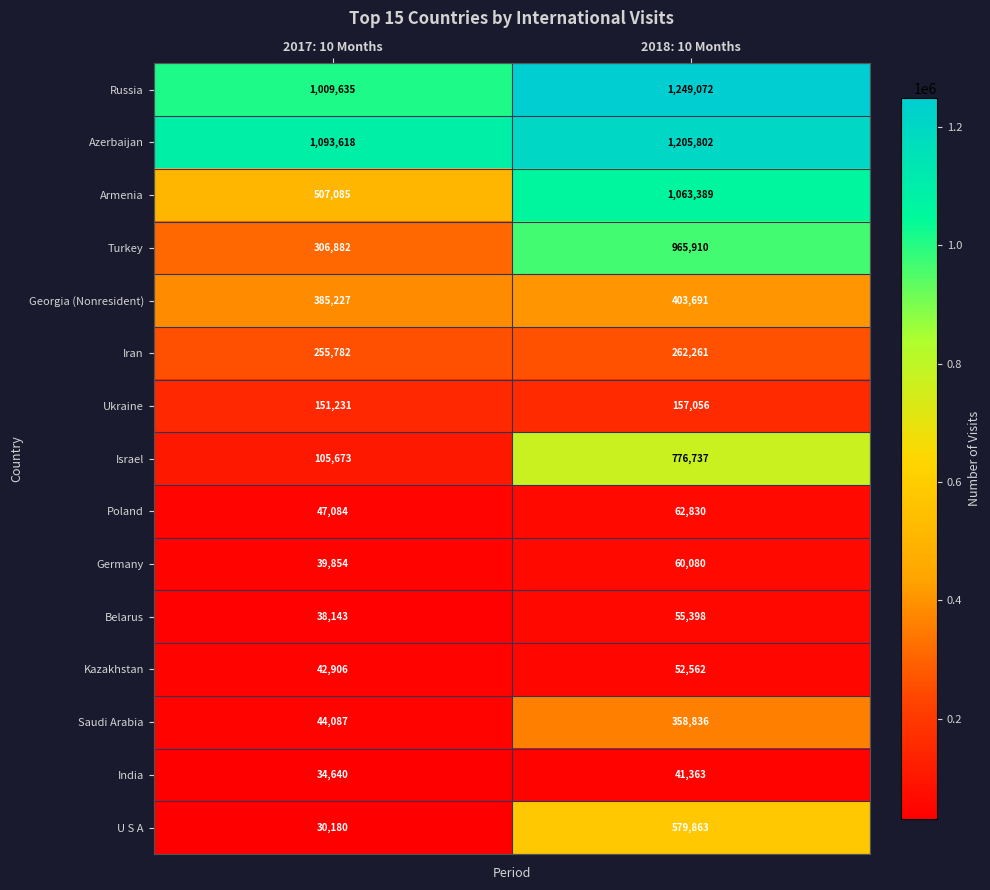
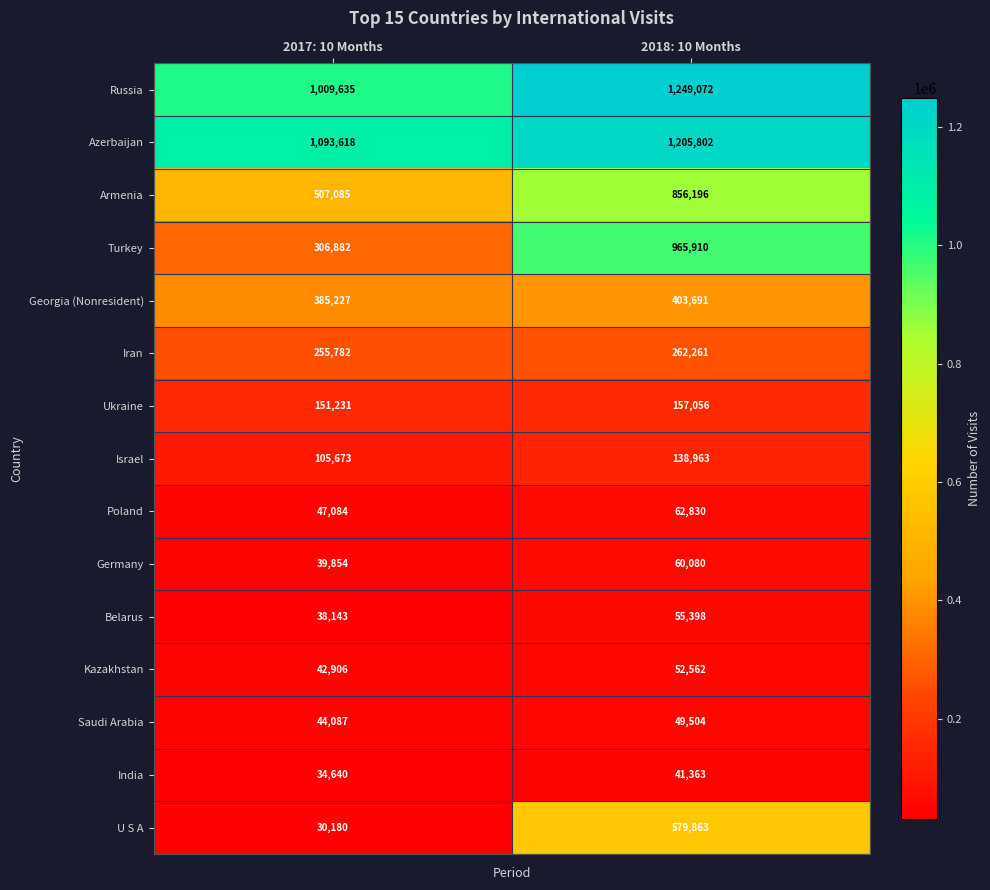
Armenia, 2018: 10 Months: 1,063,389 -> 856,196
Israel, 2018: 10 Months: 776,737 -> 138,963
Saudi Arabia, 2018: 10 Months: 358,836 -> 49,504
